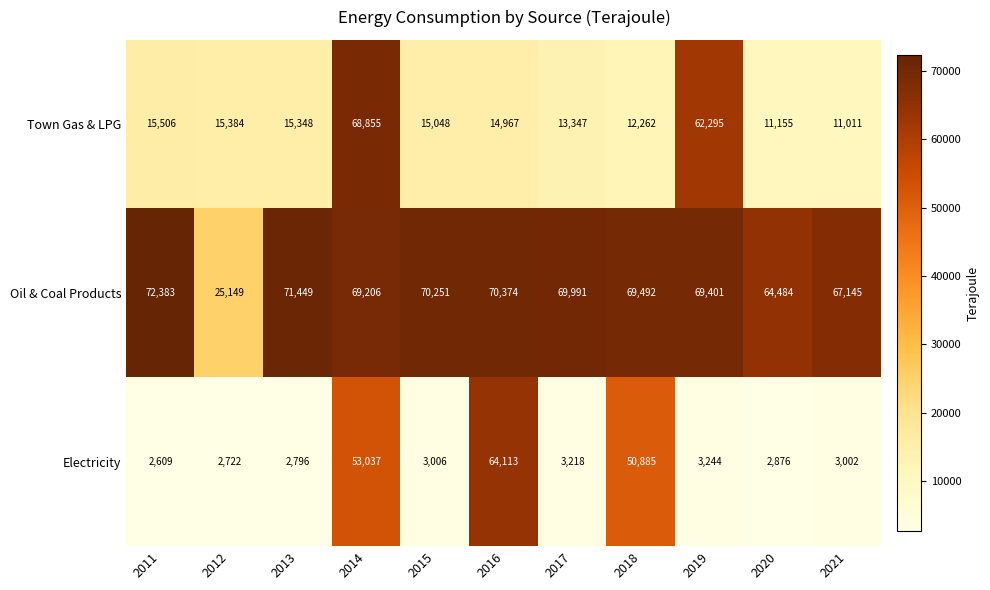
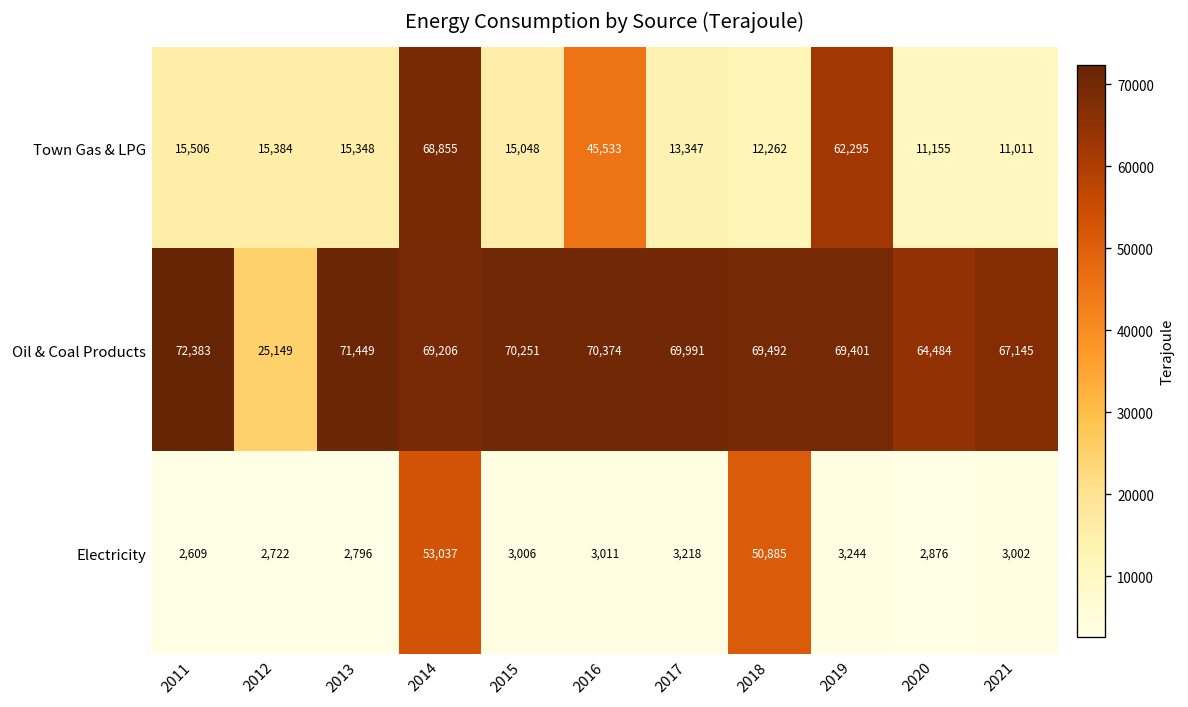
Town Gas & LPG, 2016: 14,967 -> 45,533
Electricity, 2016: 64,113 -> 3,011
